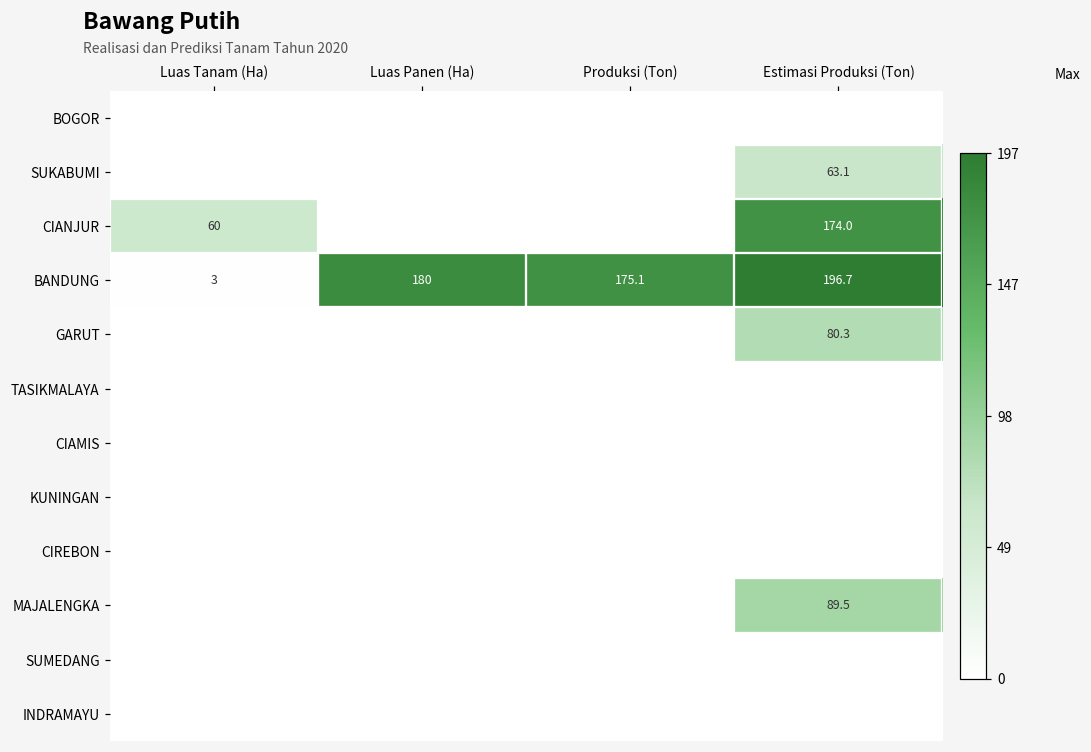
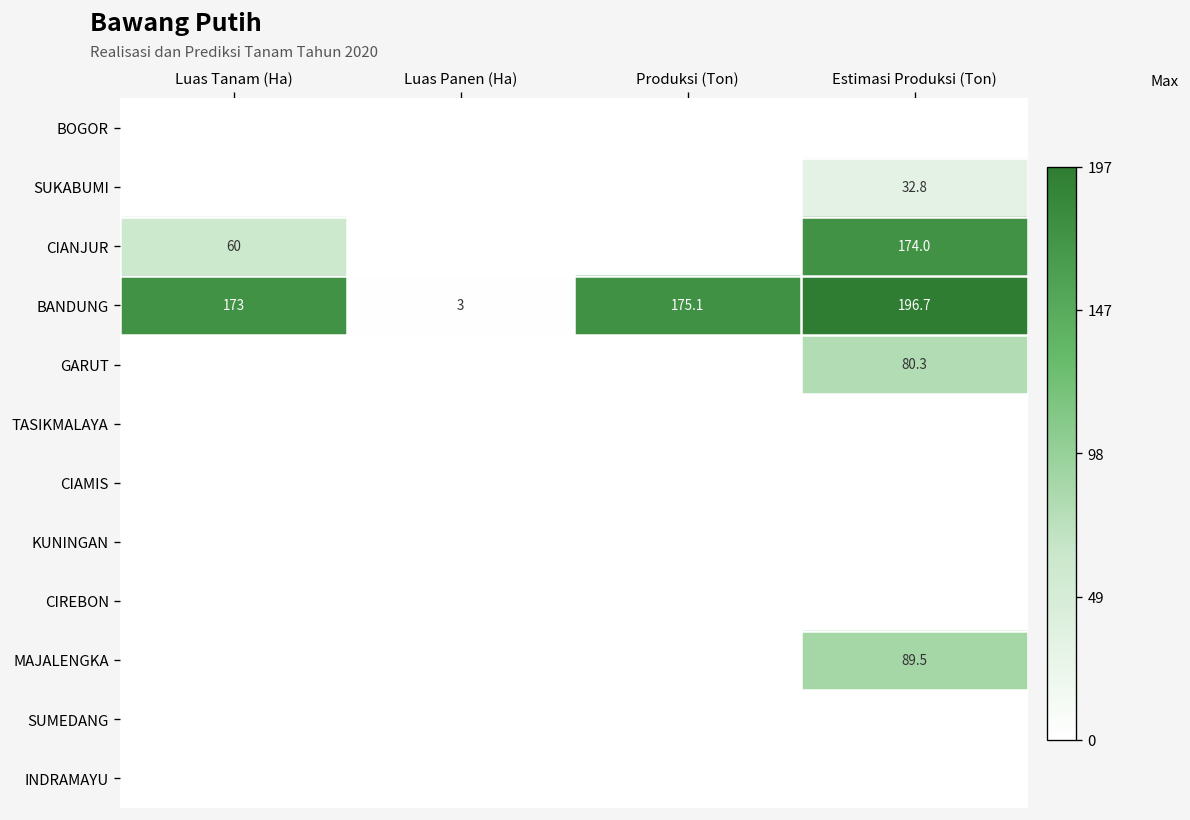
SUKABUMI, Estimasi Produksi (Ton): 63.1 -> 32.8
BANDUNG, Luas Tanam (Ha): 3 -> 173
BANDUNG, Luas Panen (Ha): 180 -> 3
